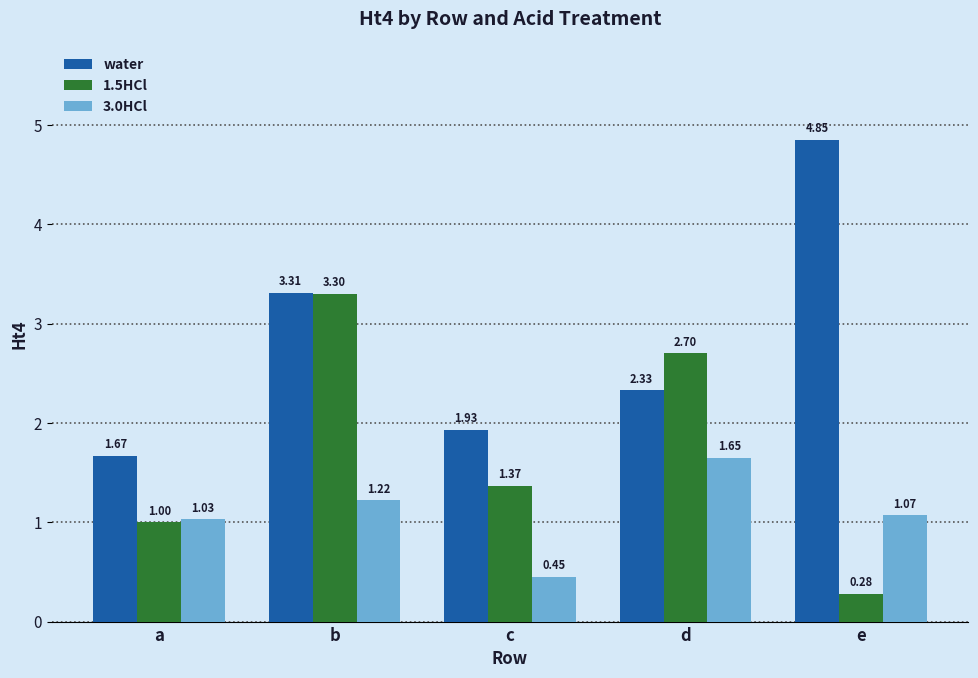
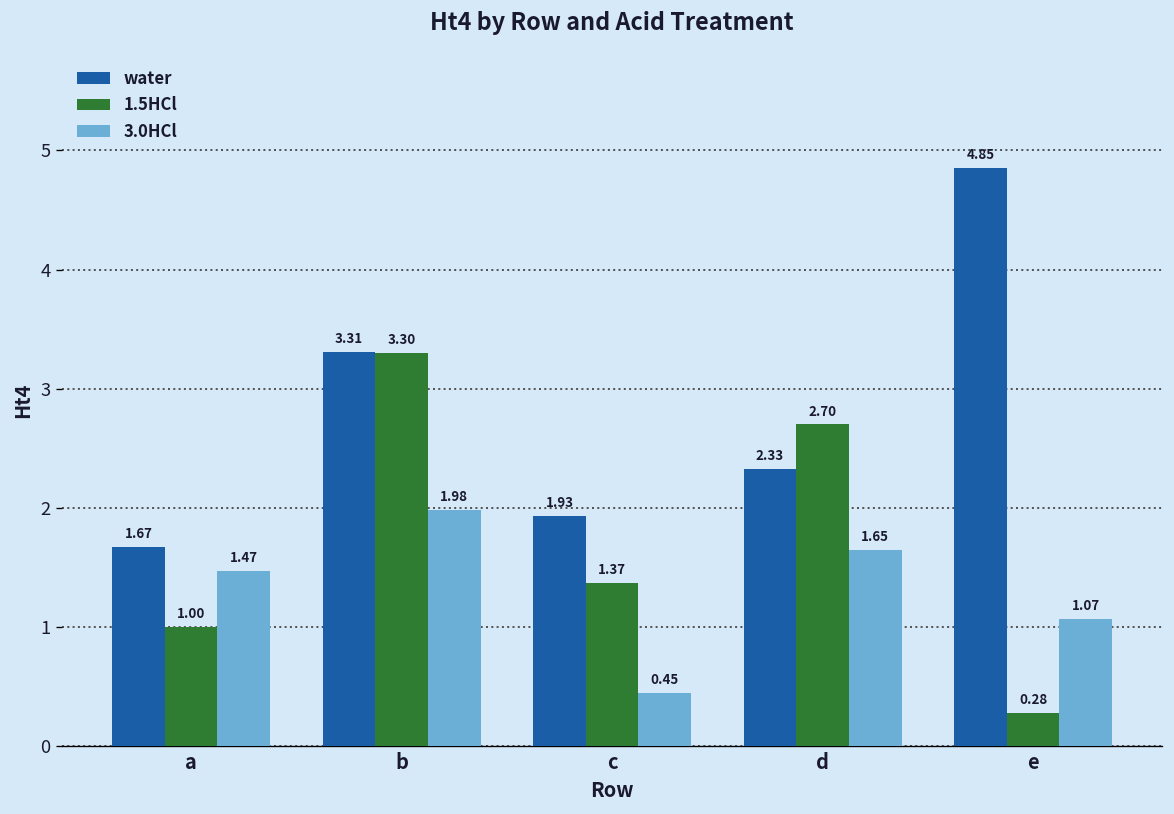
3.0HCl, a: 1.03 -> 1.47
3.0HCl, b: 1.22 -> 1.98
